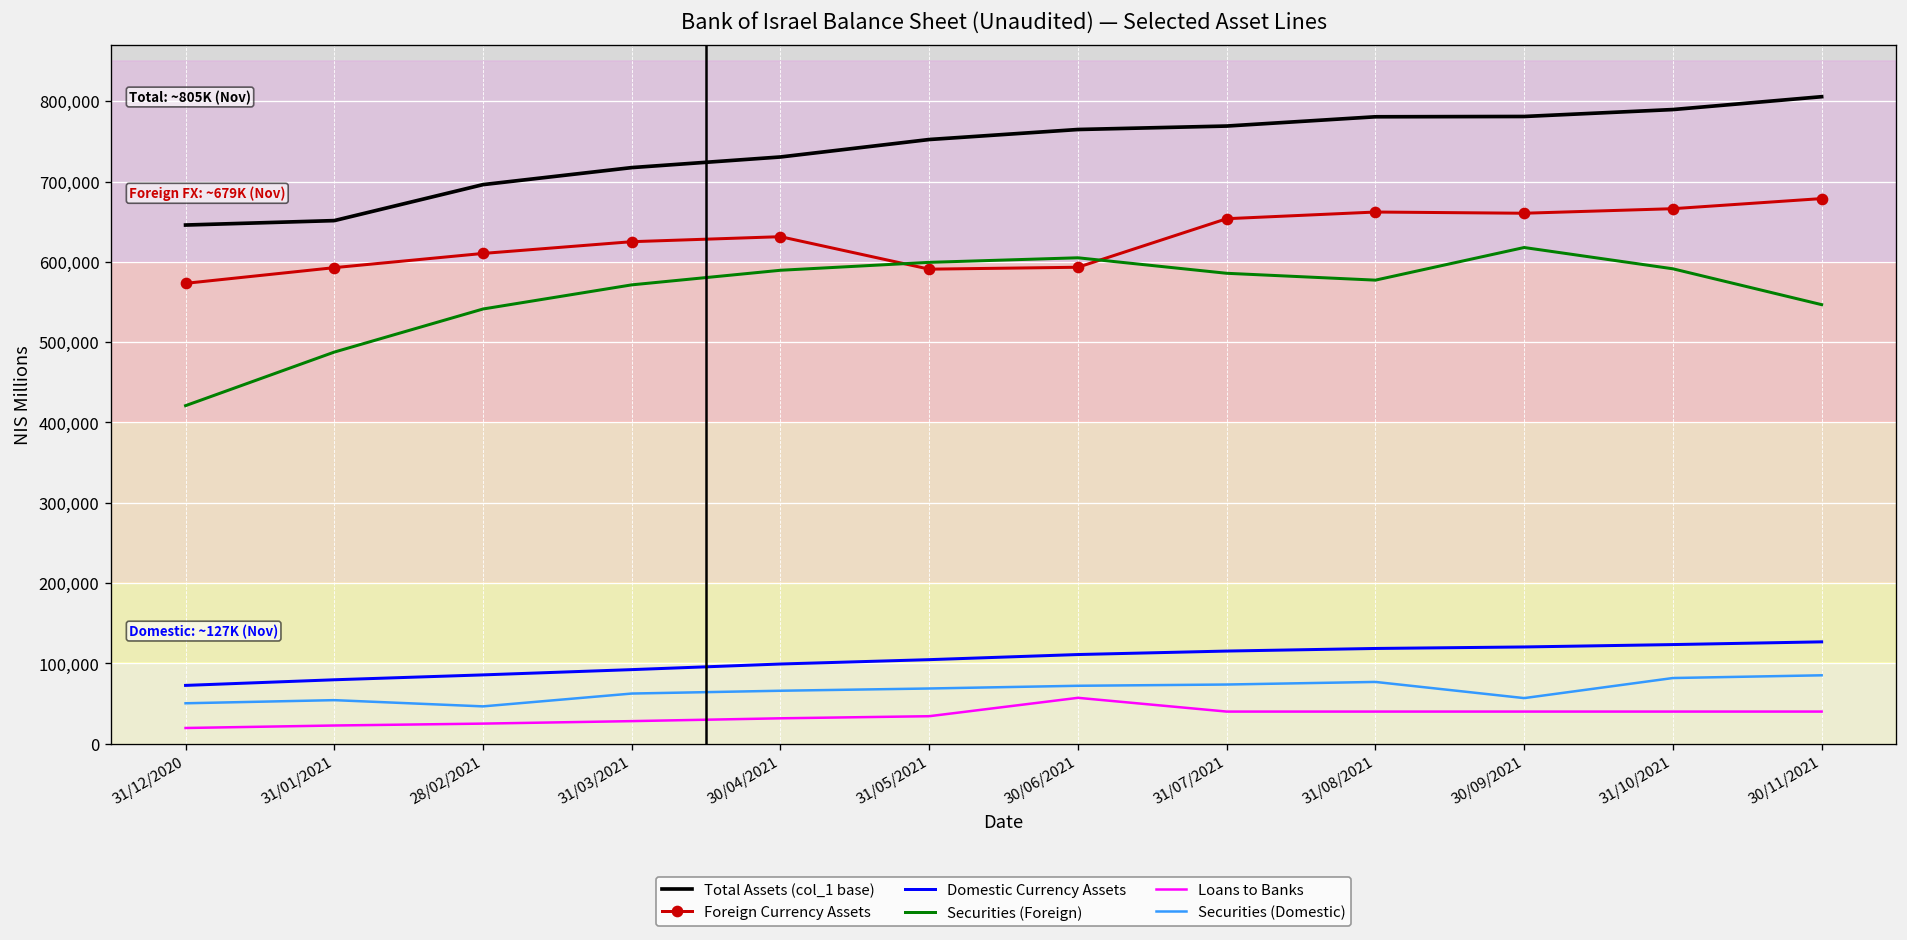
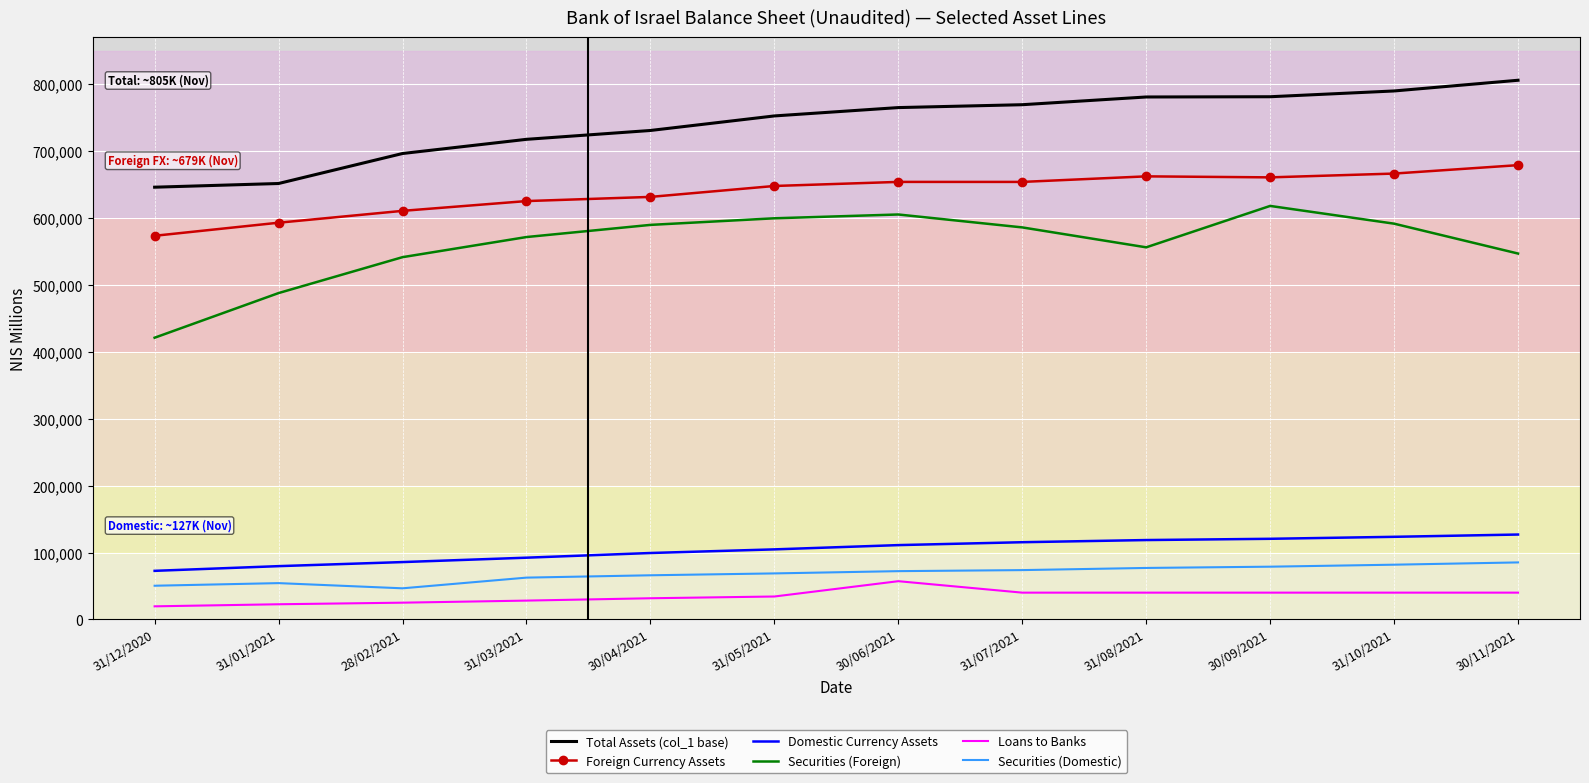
Foreign Currency Assets, 31/05/2021: 590,000 -> 650,000
Foreign Currency Assets, 30/06/2021: 590,000 -> 650,000
Securities (Foreign), 31/08/2021: 580,000 -> 560,000
Securities (Domestic), 30/09/2021: 60,000 -> 80,000
